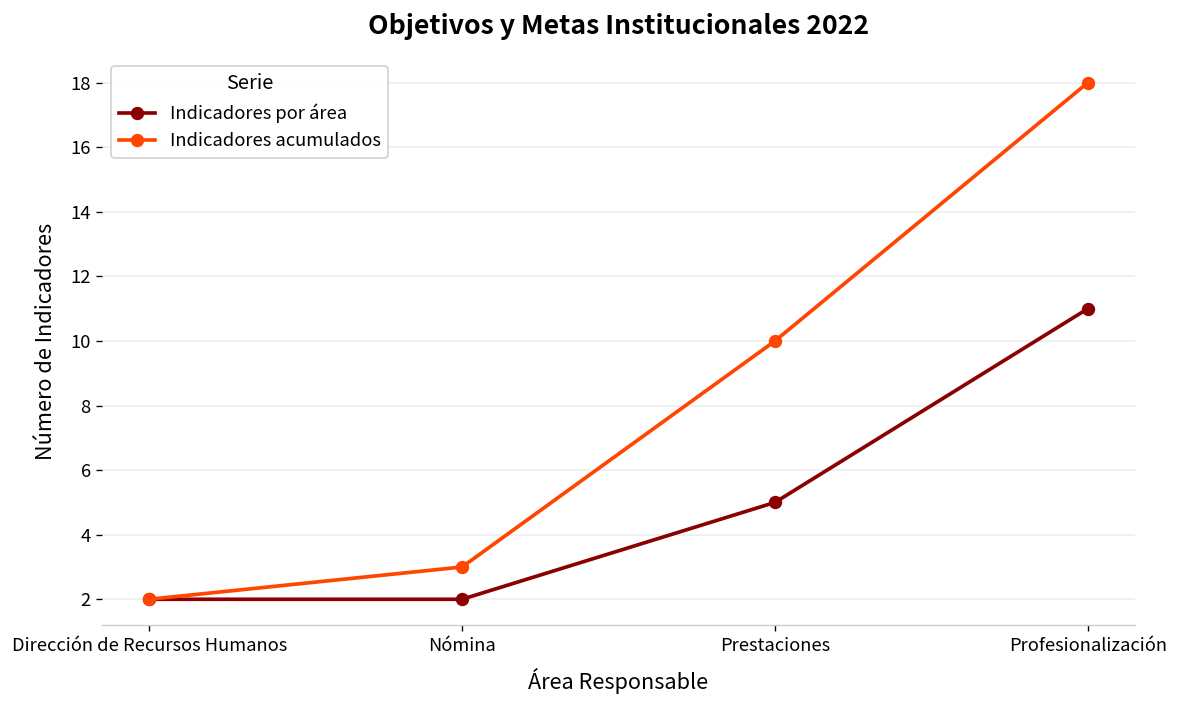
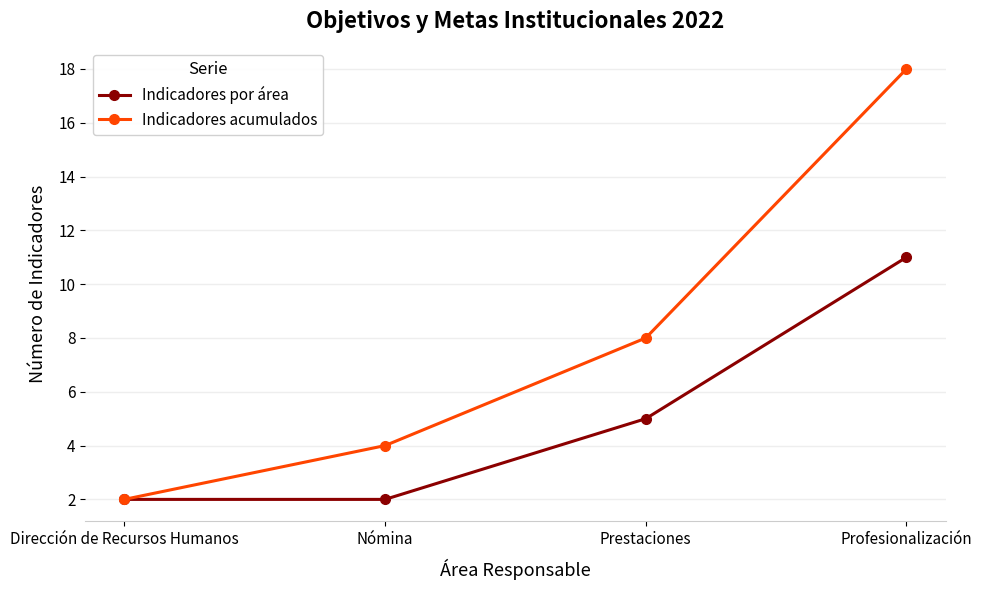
Indicadores acumulados, Nómina: 3 -> 4
Indicadores acumulados, Prestaciones: 10 -> 8
